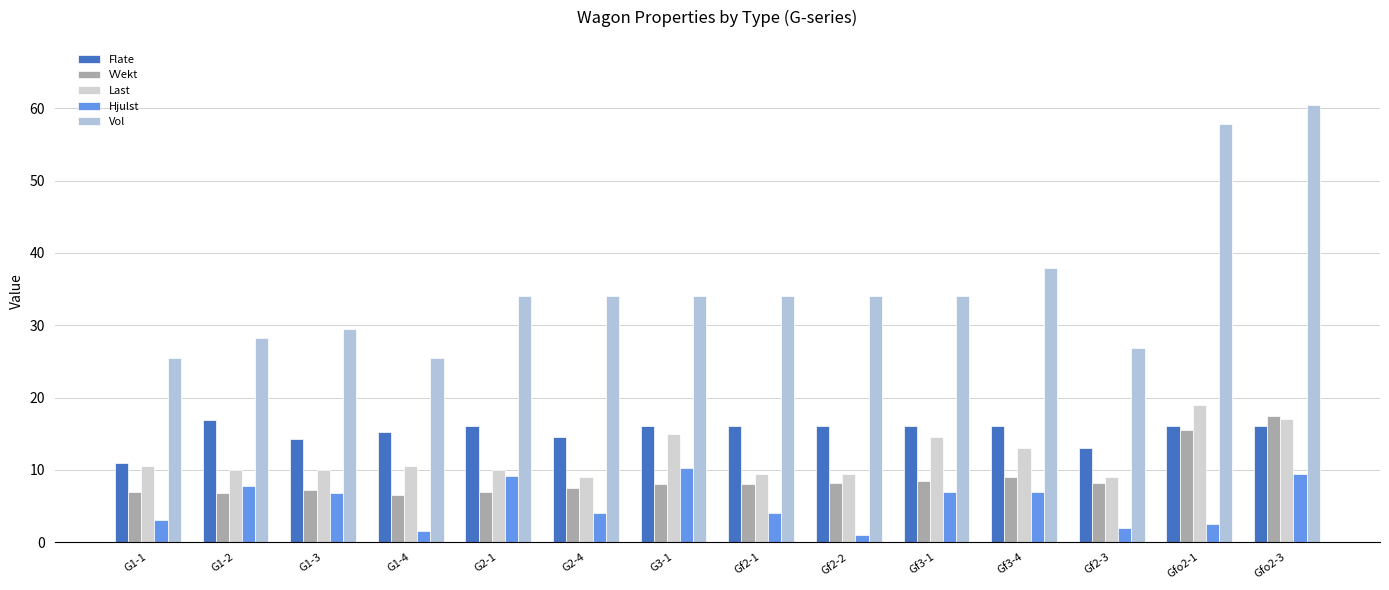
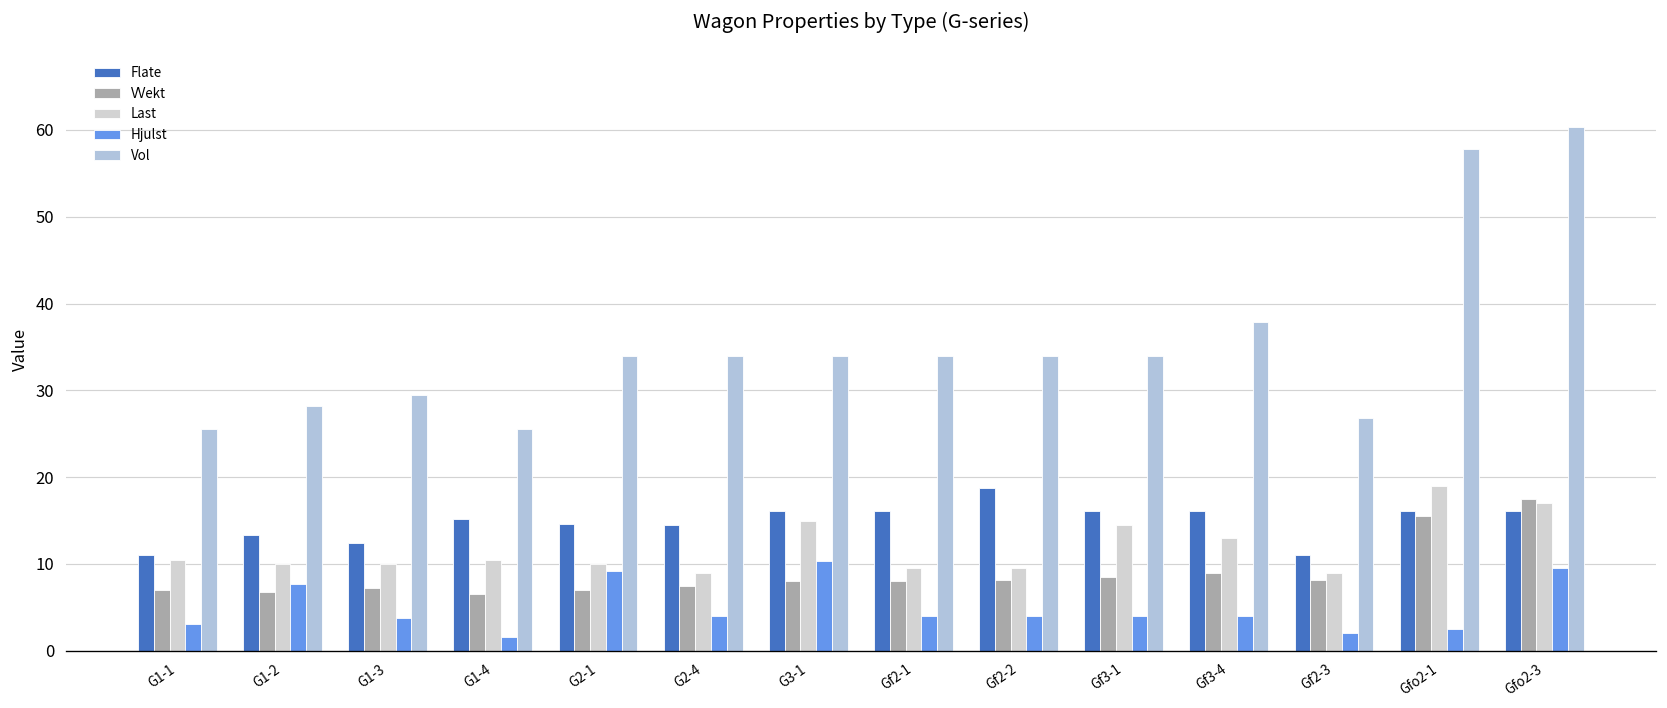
Flate, G1-2: 17 -> 13
Flate, G1-3: 14 -> 12
Hjulst, G1-3: 7 -> 4
Flate, G2-1: 16 -> 15
Flate, Gf2-2: 16 -> 19
Hjulst, Gf2-2: 1 -> 4
Hjulst, Gf3-1: 7 -> 4
Hjulst, Gf3-4: 7 -> 4
Flate, Gf2-3: 13 -> 11
